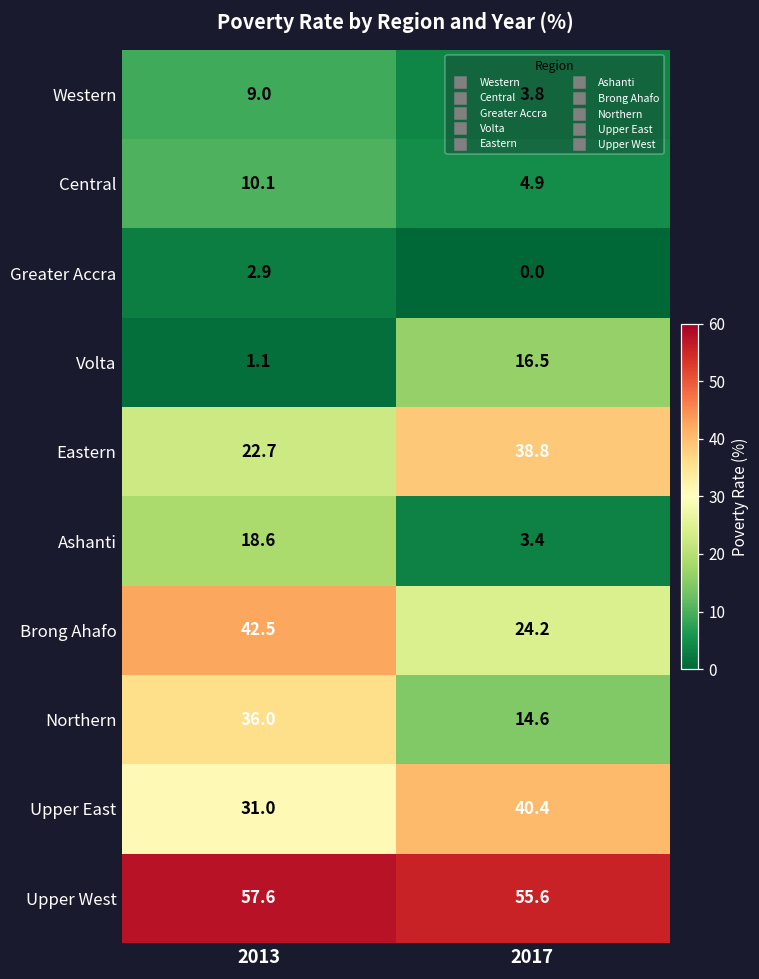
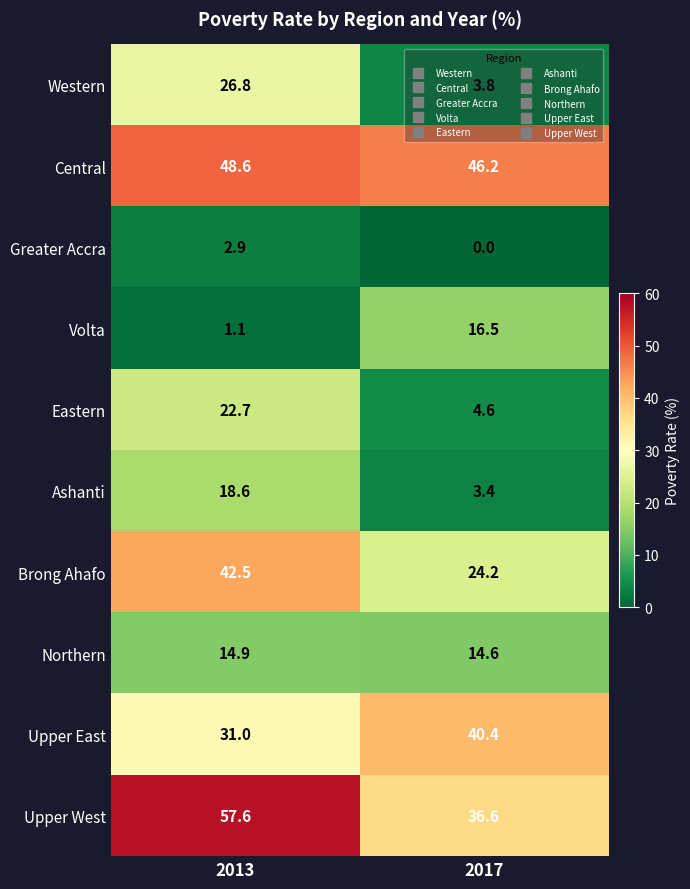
Western, 2013: 9.0 -> 26.8
Central, 2013: 10.1 -> 48.6
Central, 2017: 4.9 -> 46.2
Eastern, 2017: 38.8 -> 4.6
Northern, 2013: 36.0 -> 14.9
Upper West, 2017: 55.6 -> 36.6
